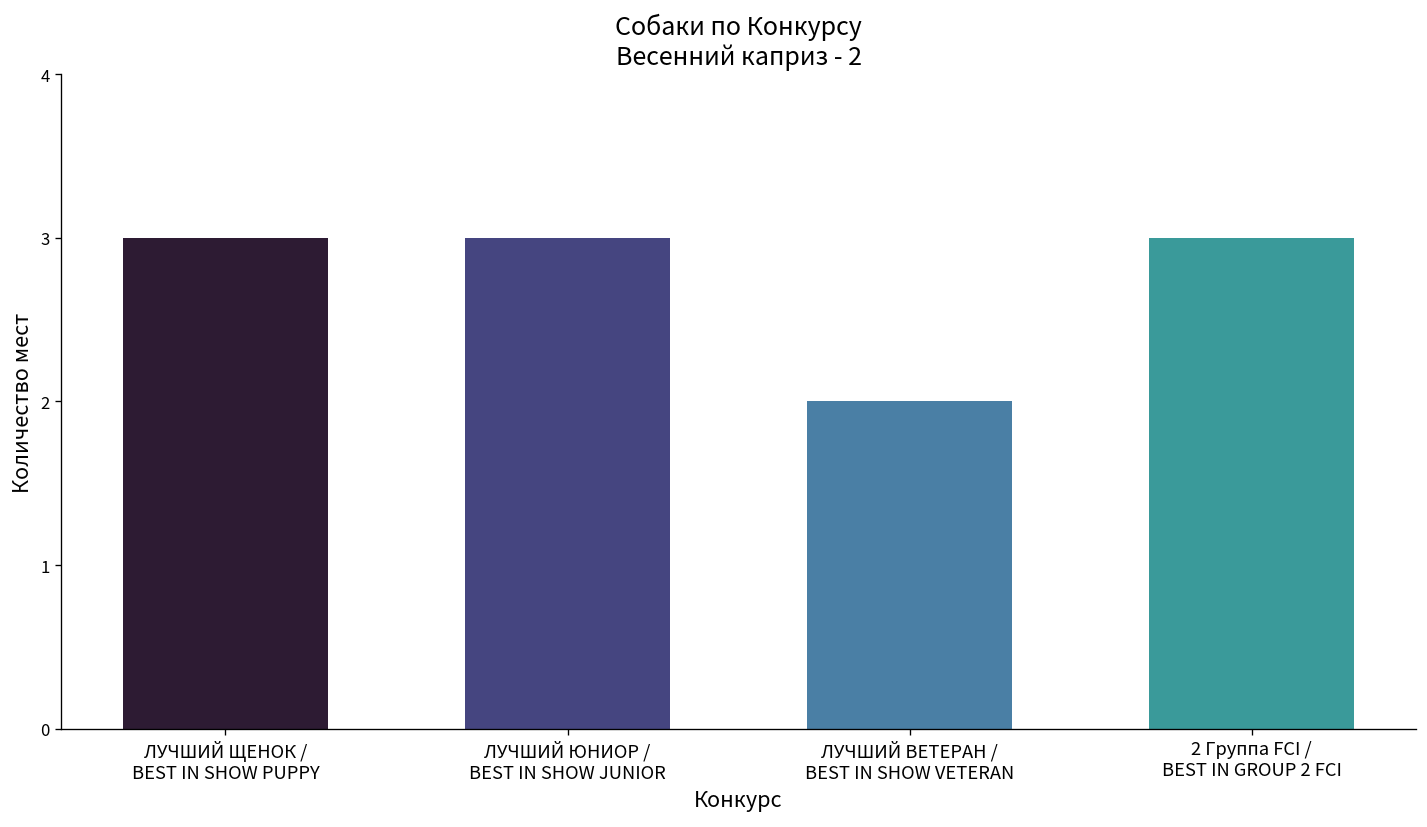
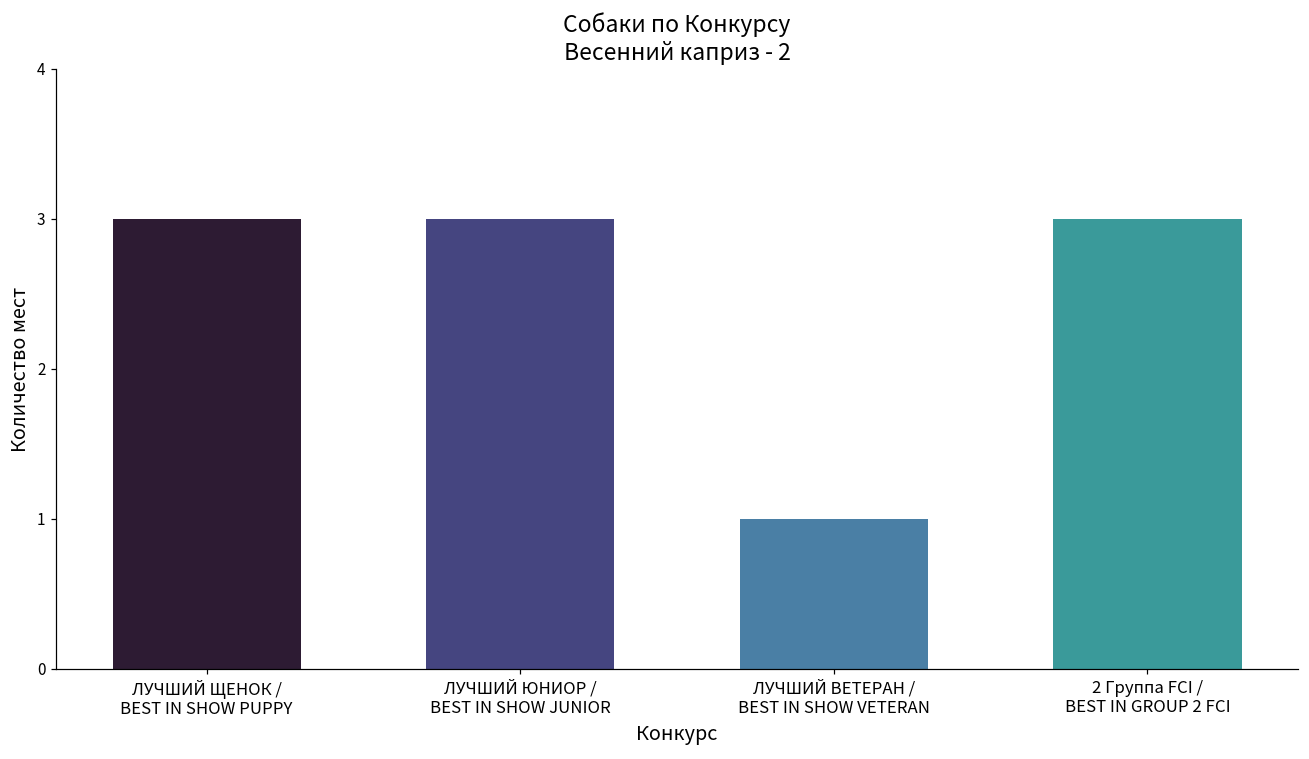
ЛУЧШИЙ ВЕТЕРАН / BEST IN SHOW VETERAN: 2 -> 1
